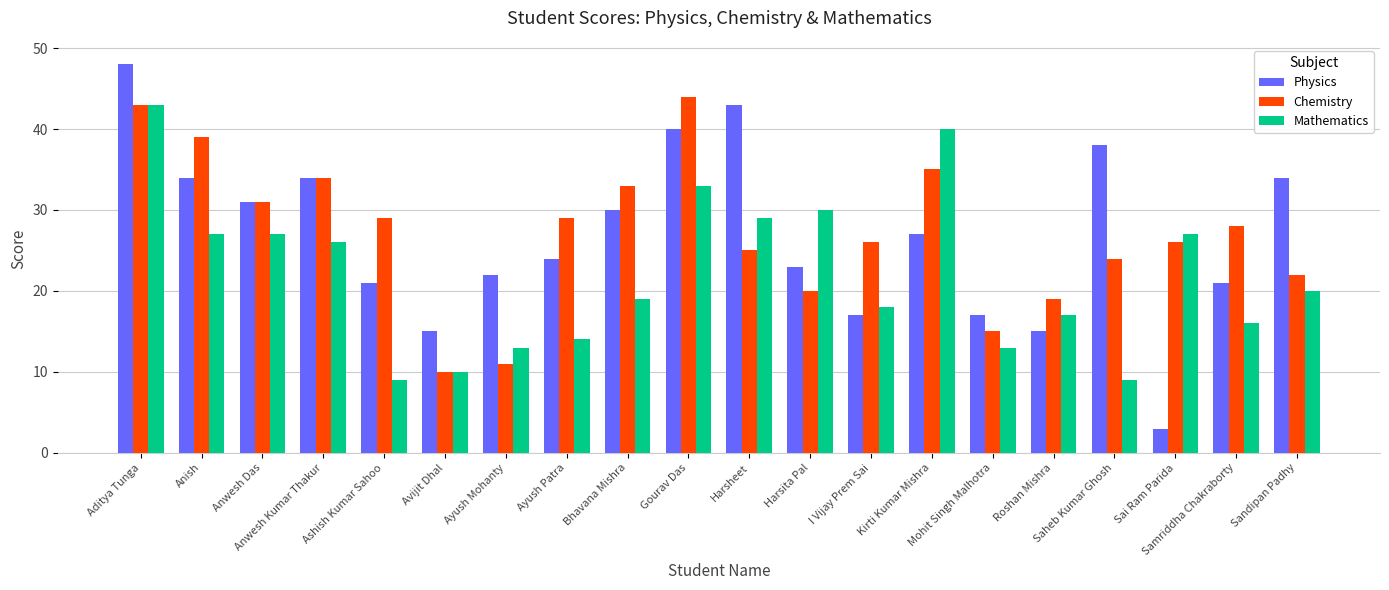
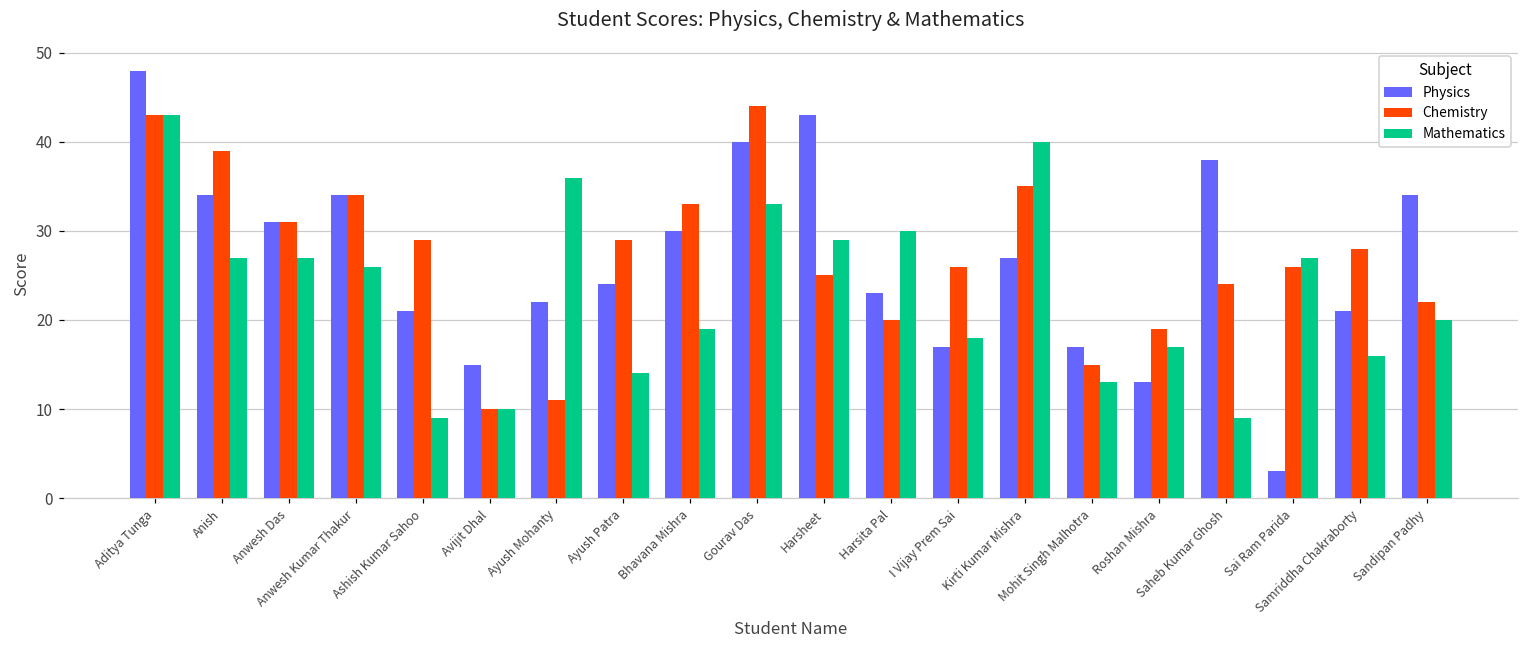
Mathematics, Ayush Mohanty: 13 -> 36
Physics, Roshan Mishra: 15 -> 13
